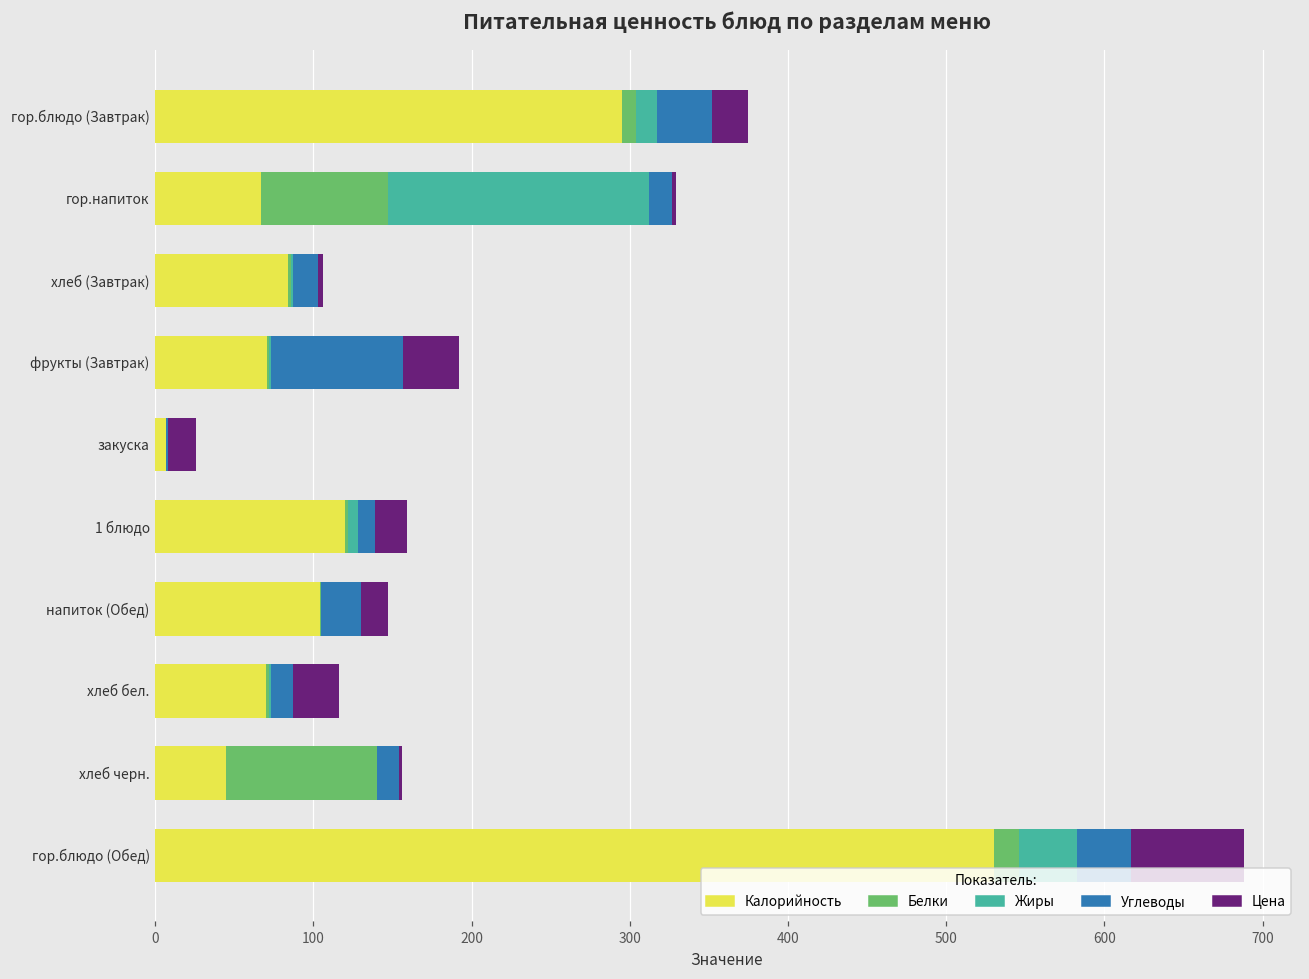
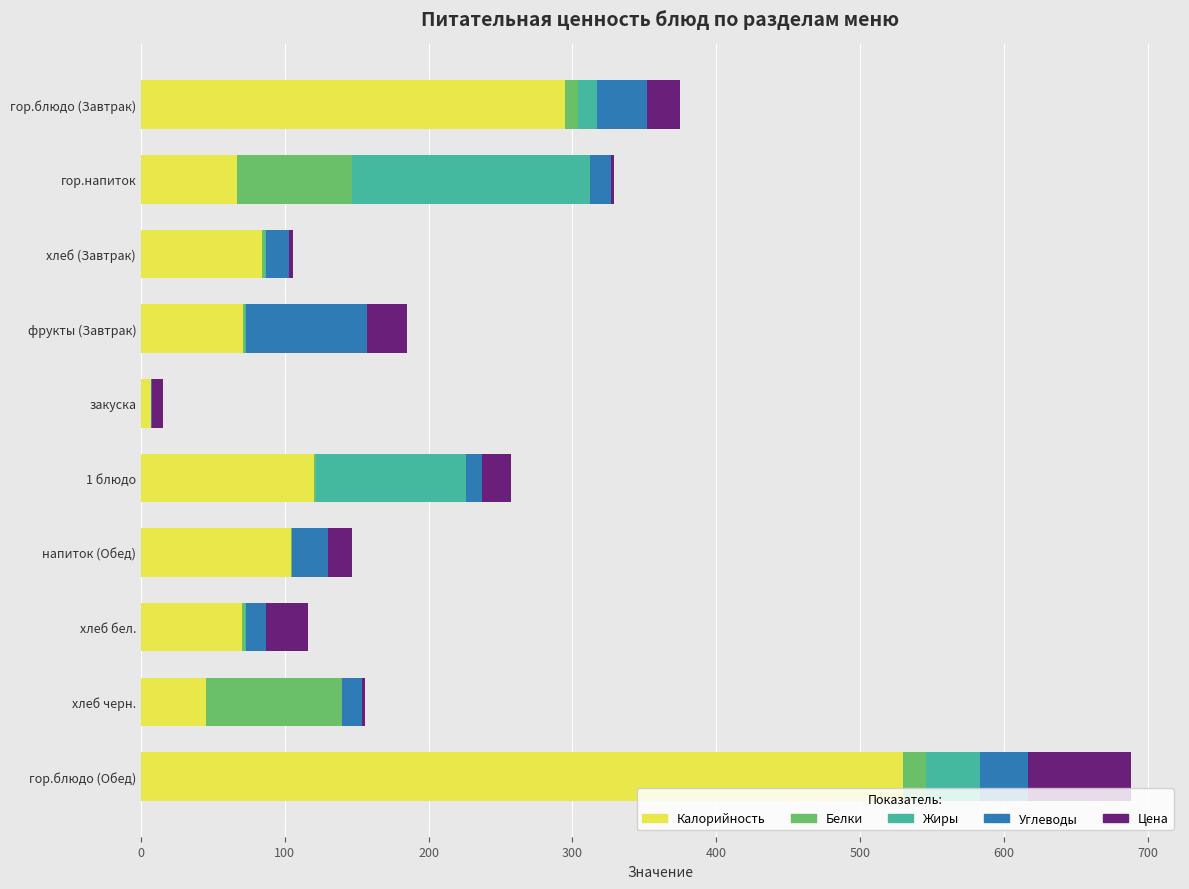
Цена, фрукты (Завтрак): 35 -> 28
Цена, закуска: 18 -> 7
Жиры, 1 блюдо: 6 -> 104
